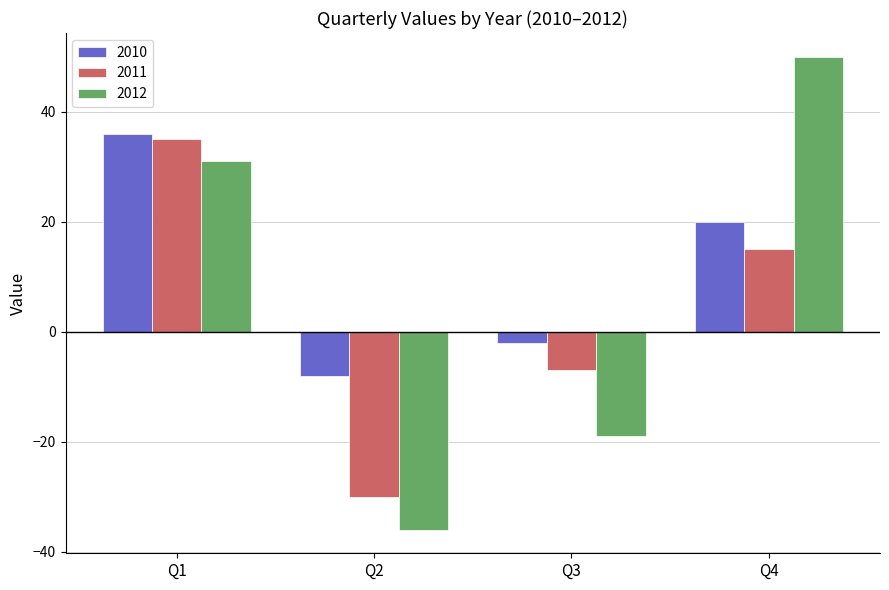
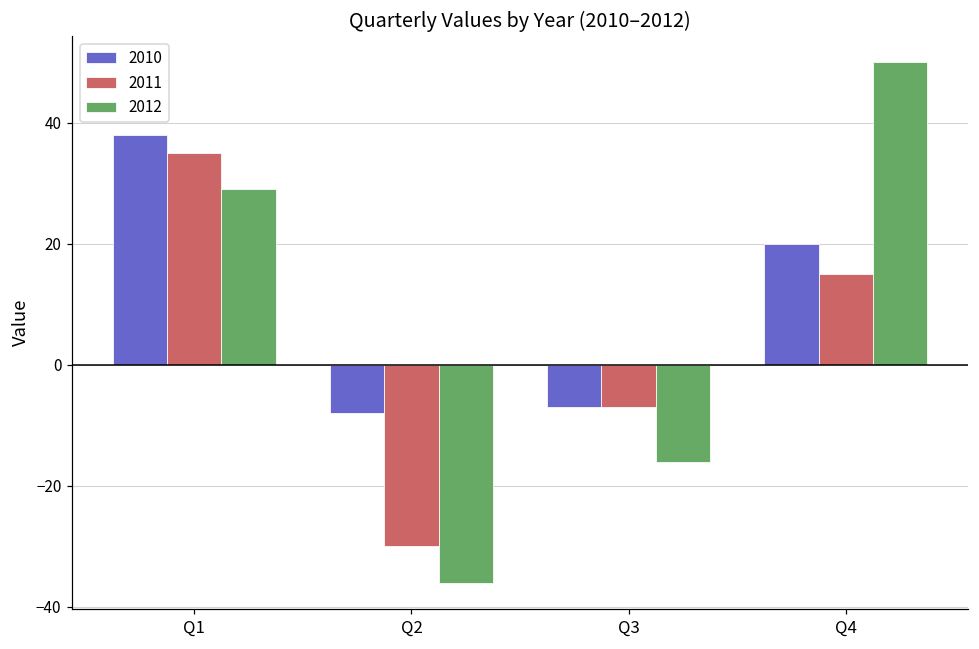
2010, Q1: 36 -> 38
2012, Q1: 31 -> 29
2010, Q3: -2 -> -7
2012, Q3: -19 -> -16
